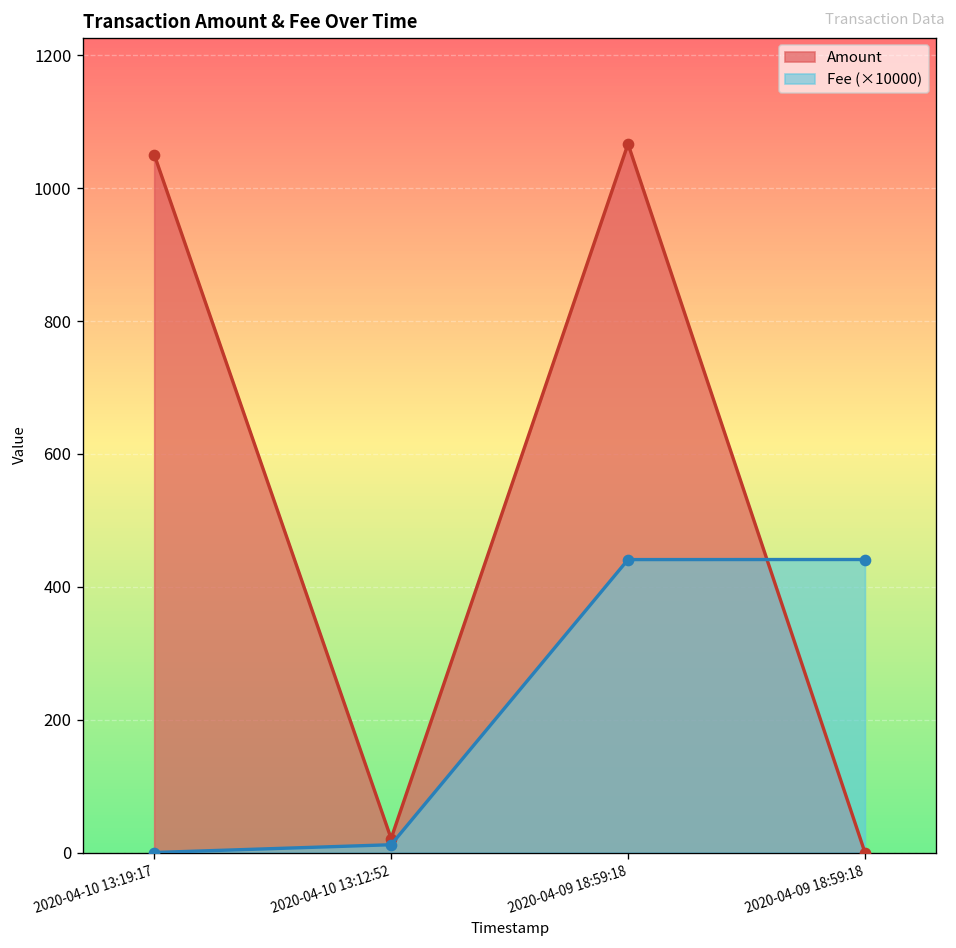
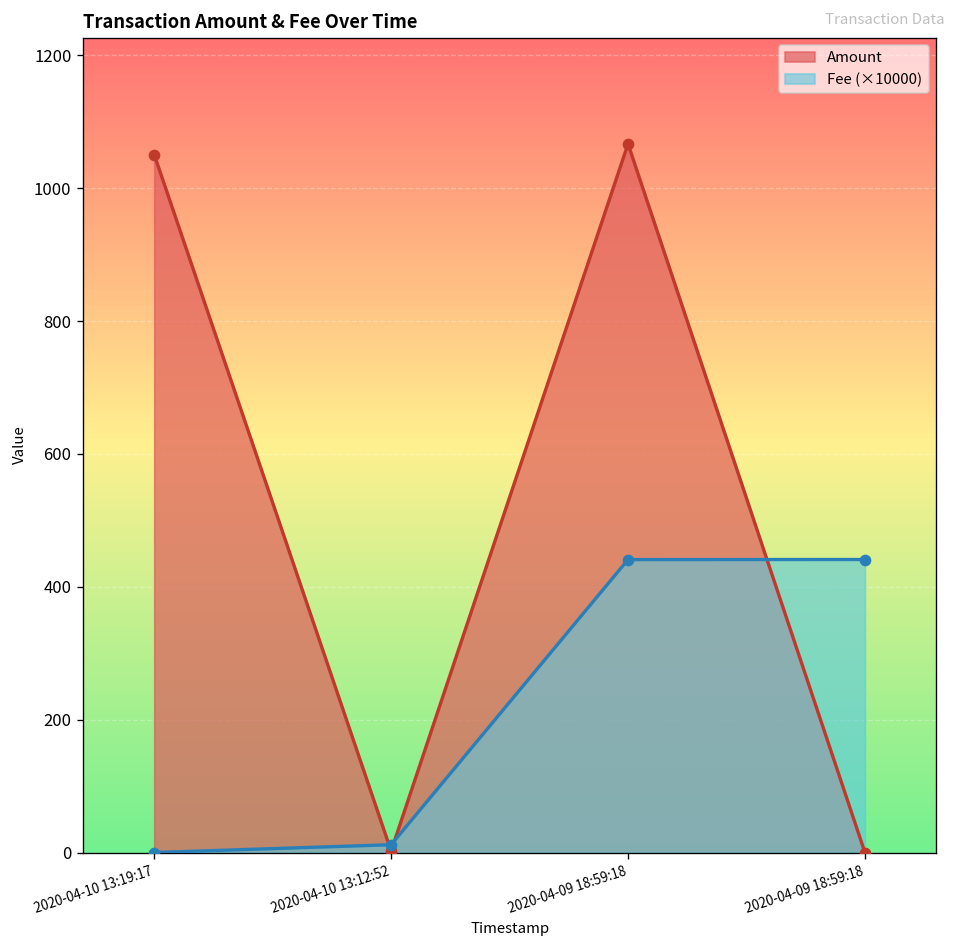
Amount, 2020-04-10 13:12:52: 20 -> 0
